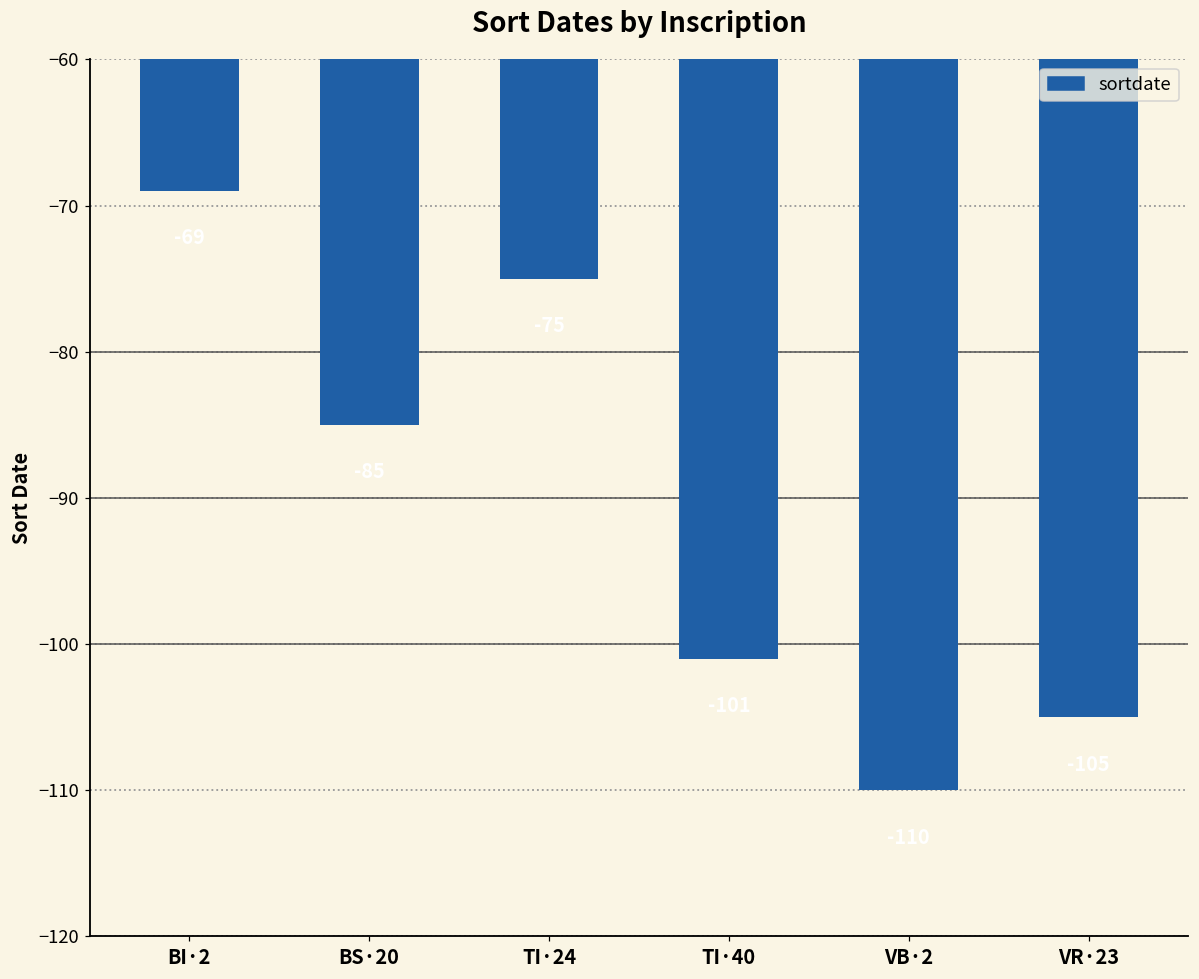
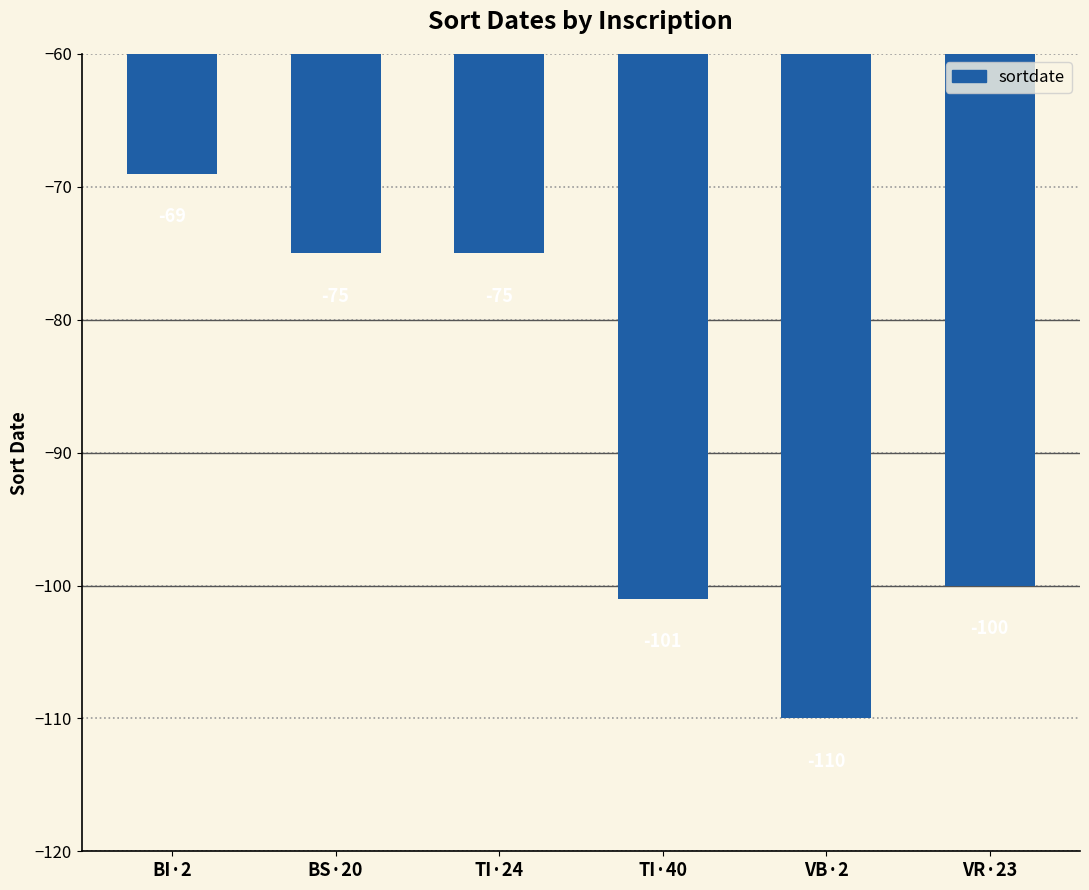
BS·20: -85 -> -75
VR·23: -105 -> -100
